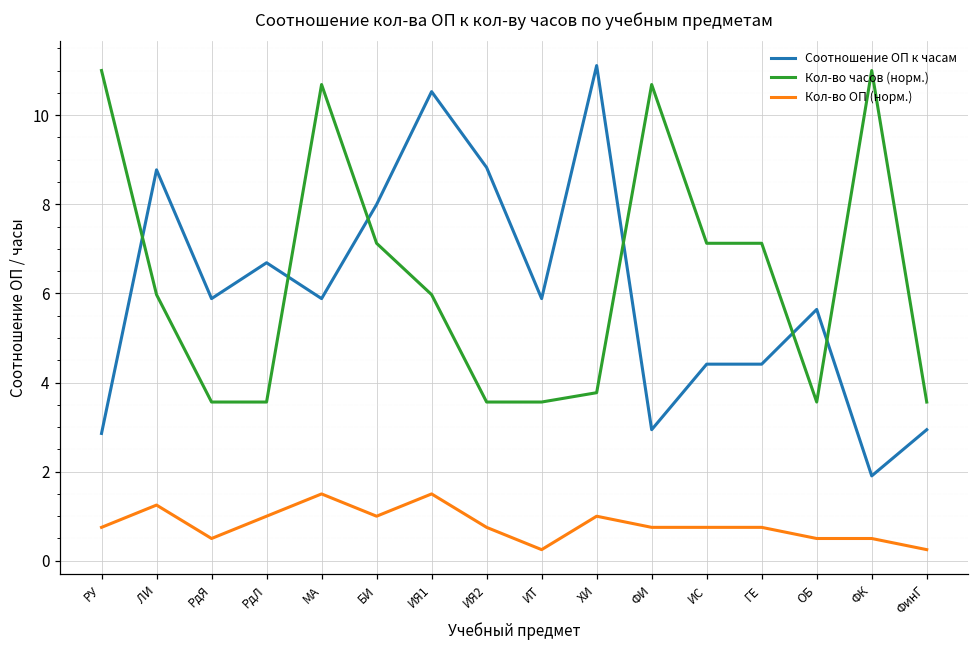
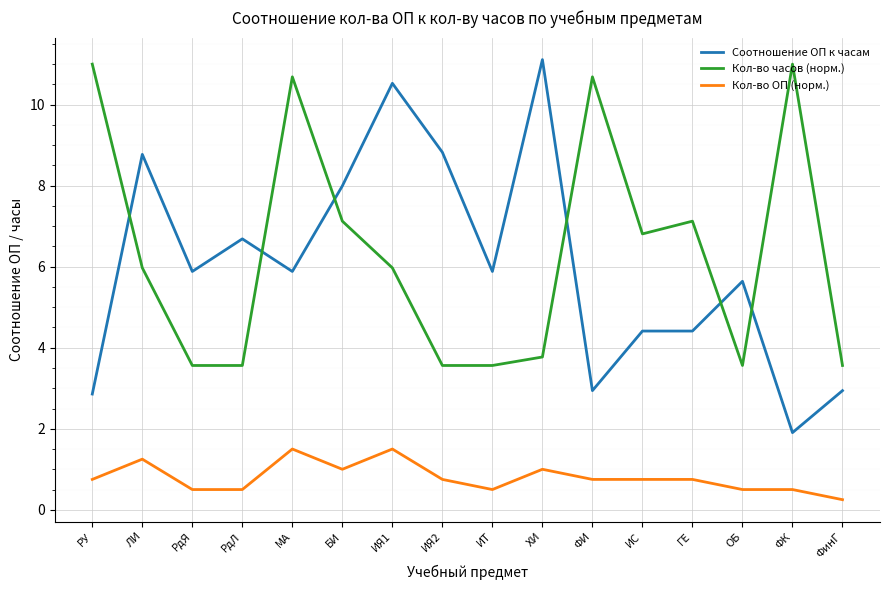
Кол-во ОП (норм.), РдЛ: 1.0 -> 0.5
Кол-во ОП (норм.), ИТ: 0.3 -> 0.5
Кол-во часов (норм.), ИС: 7.1 -> 6.8
